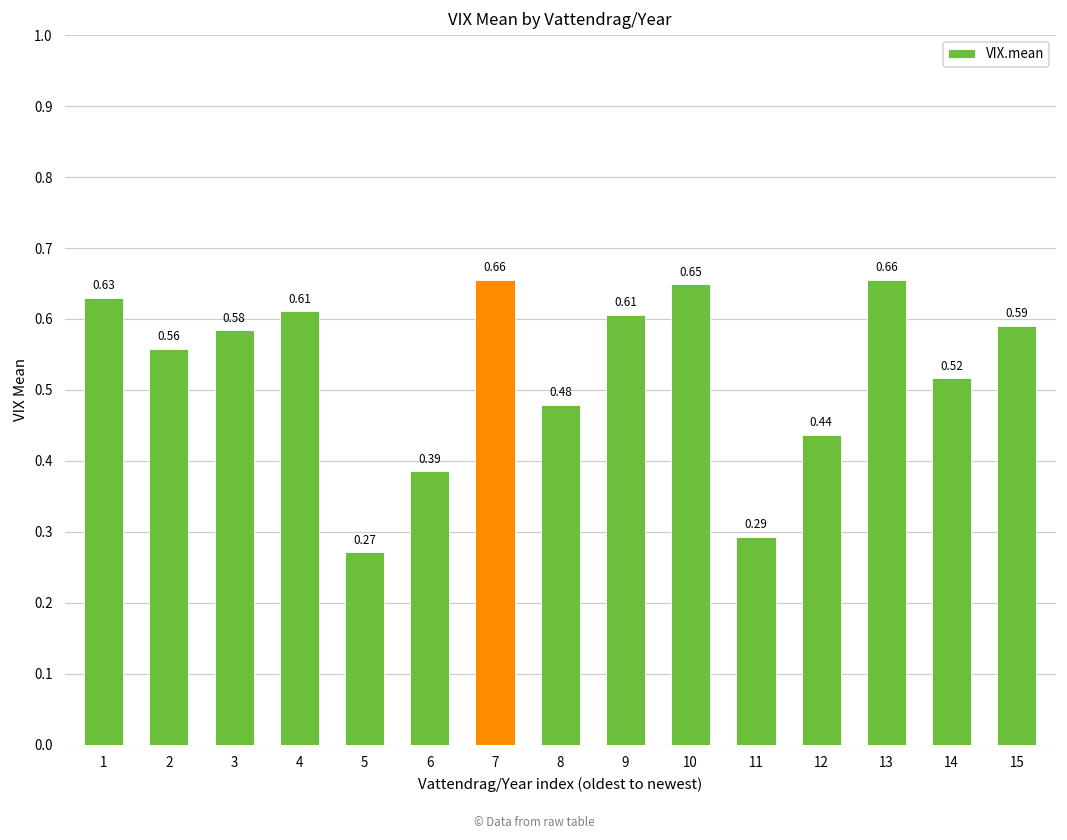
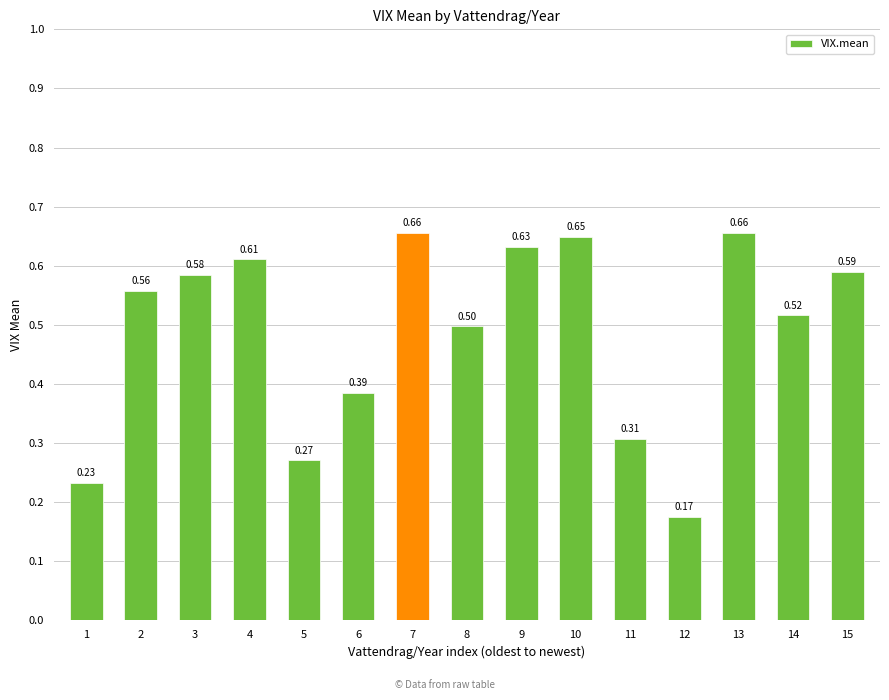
1: 0.63 -> 0.23
8: 0.48 -> 0.50
9: 0.61 -> 0.63
11: 0.29 -> 0.31
12: 0.44 -> 0.17
